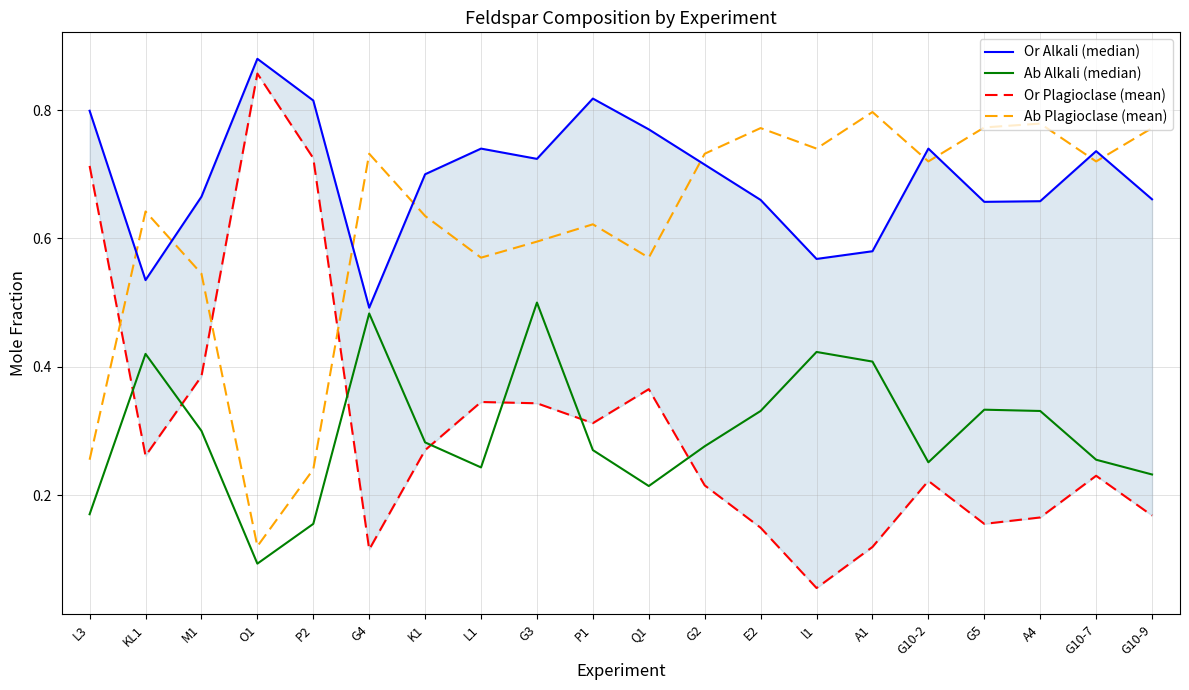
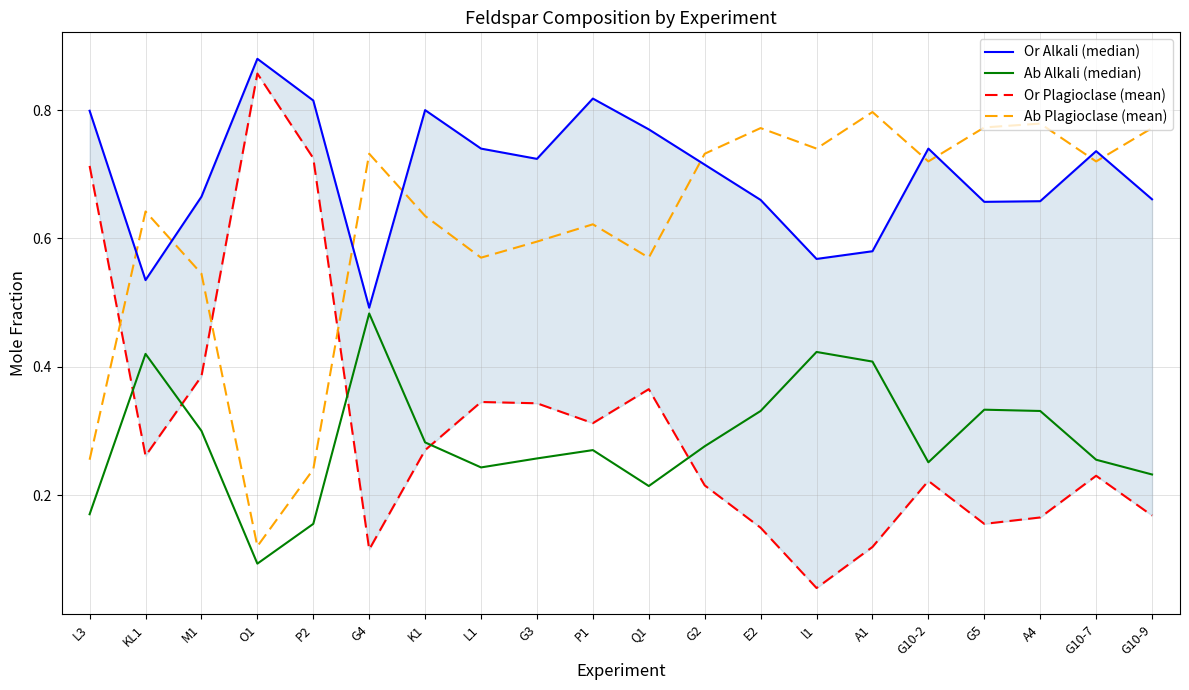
Or Alkali (median), K1: 0.7 -> 0.8
Ab Alkali (median), G3: 0.50 -> 0.26
